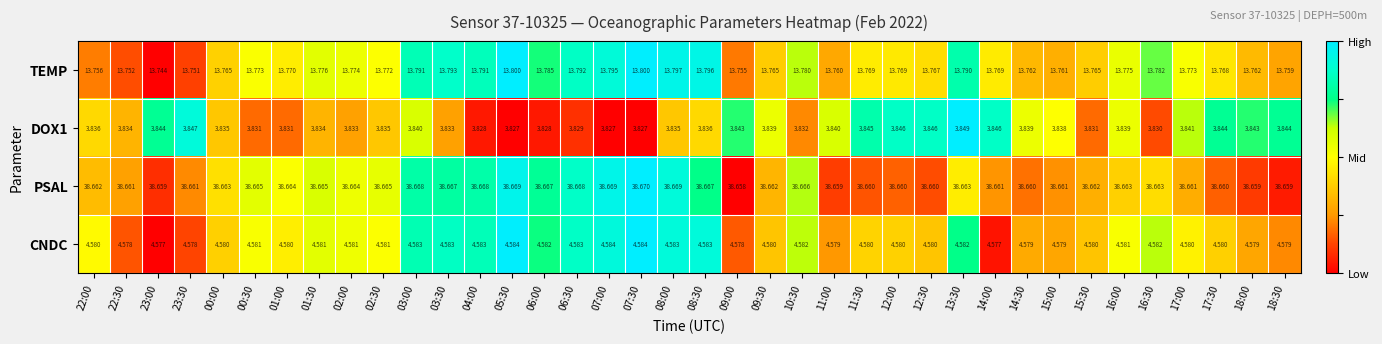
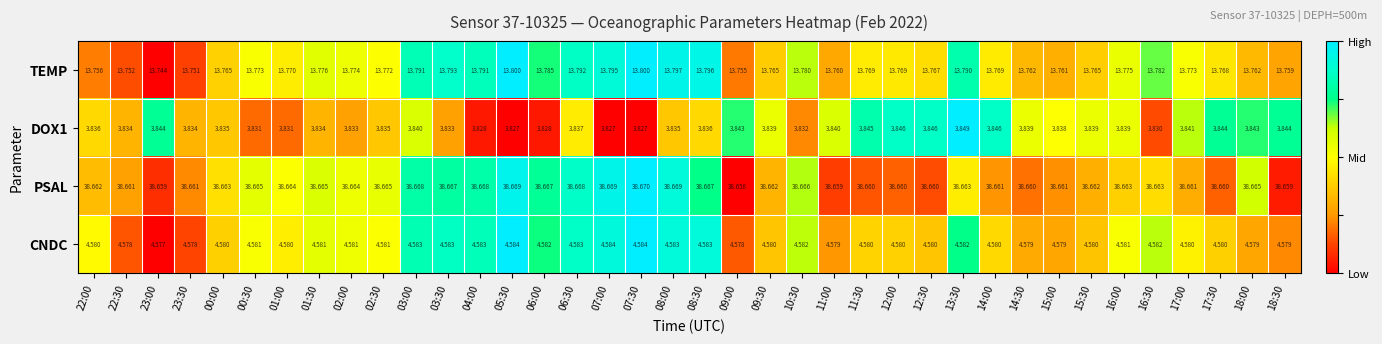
DOX1, 23:30: 3.847 -> 3.834
DOX1, 06:30: 3.829 -> 3.837
DOX1, 15:30: 3.831 -> 3.839
PSAL, 18:00: 38.659 -> 38.665
CNDC, 14:00: 4.577 -> 4.580
